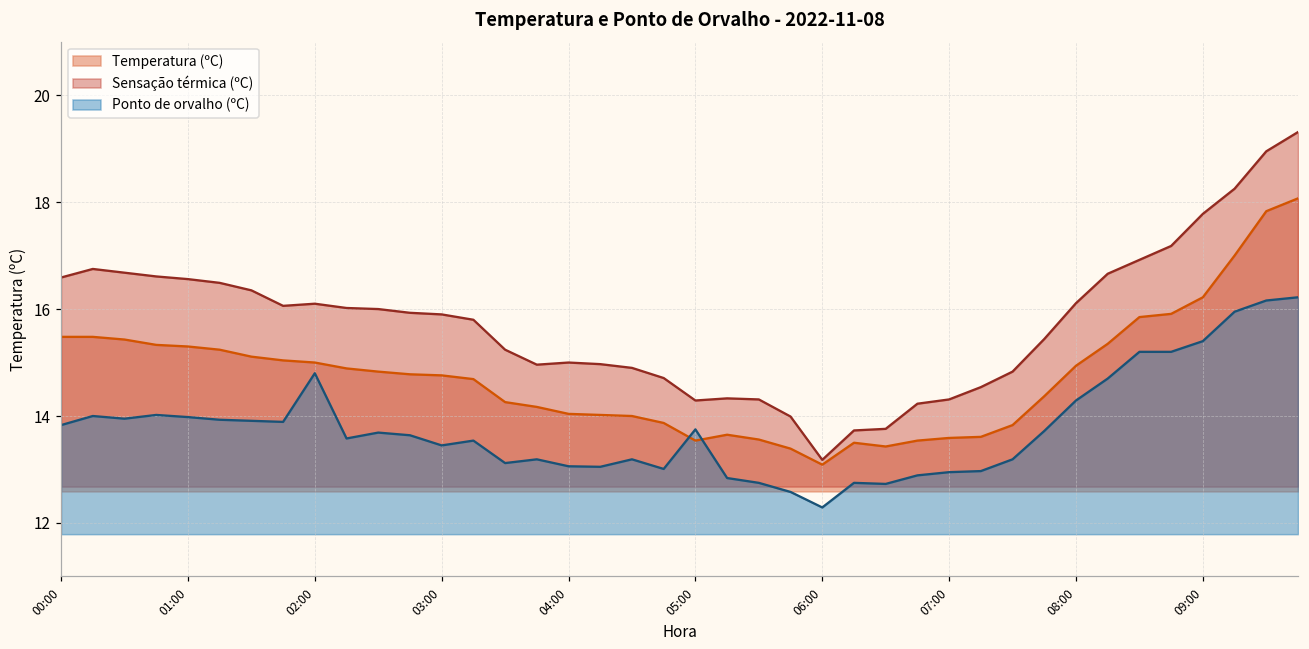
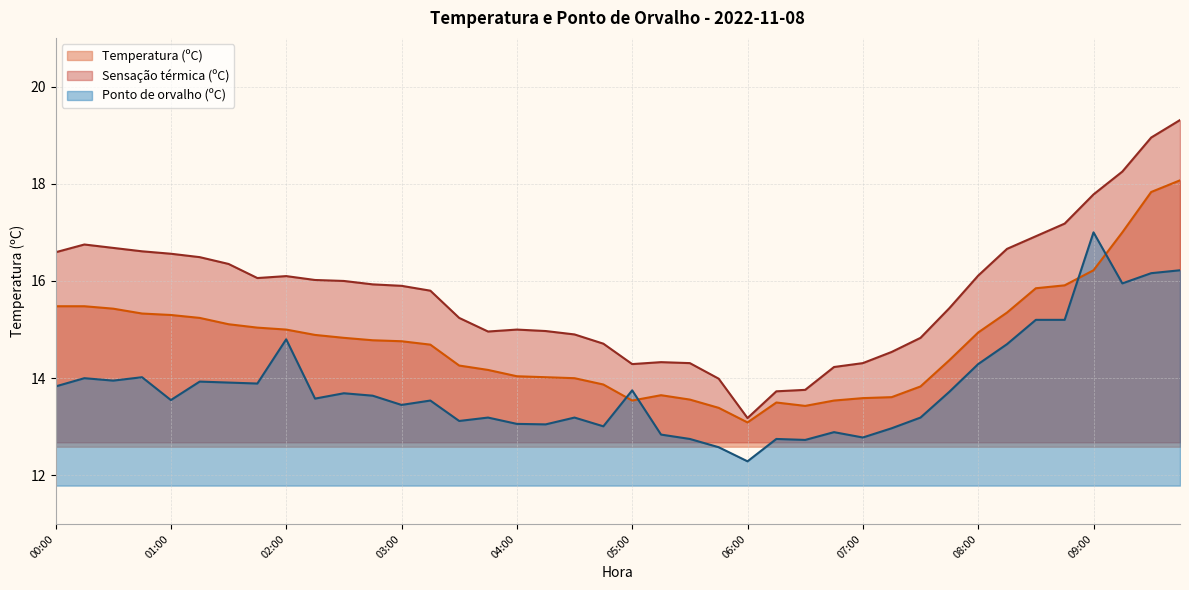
Ponto de orvalho (ºC), 01:00: 14.0 -> 13.6
Ponto de orvalho (ºC), 07:00: 13.0 -> 12.8
Ponto de orvalho (ºC), 09:00: 15.4 -> 17.0
